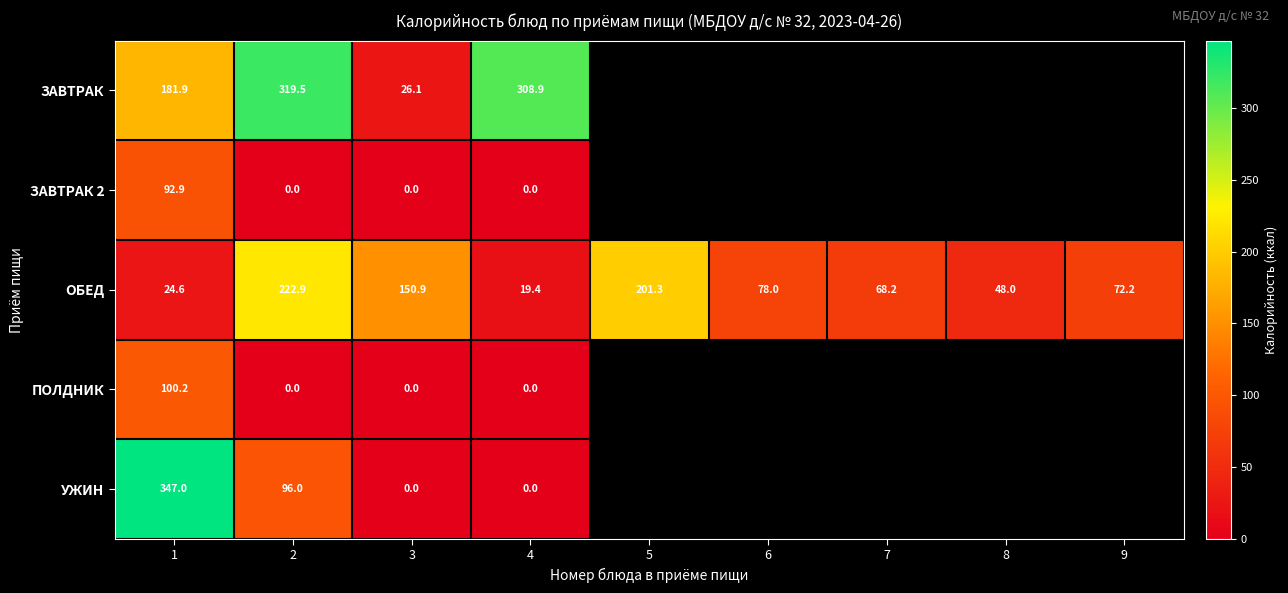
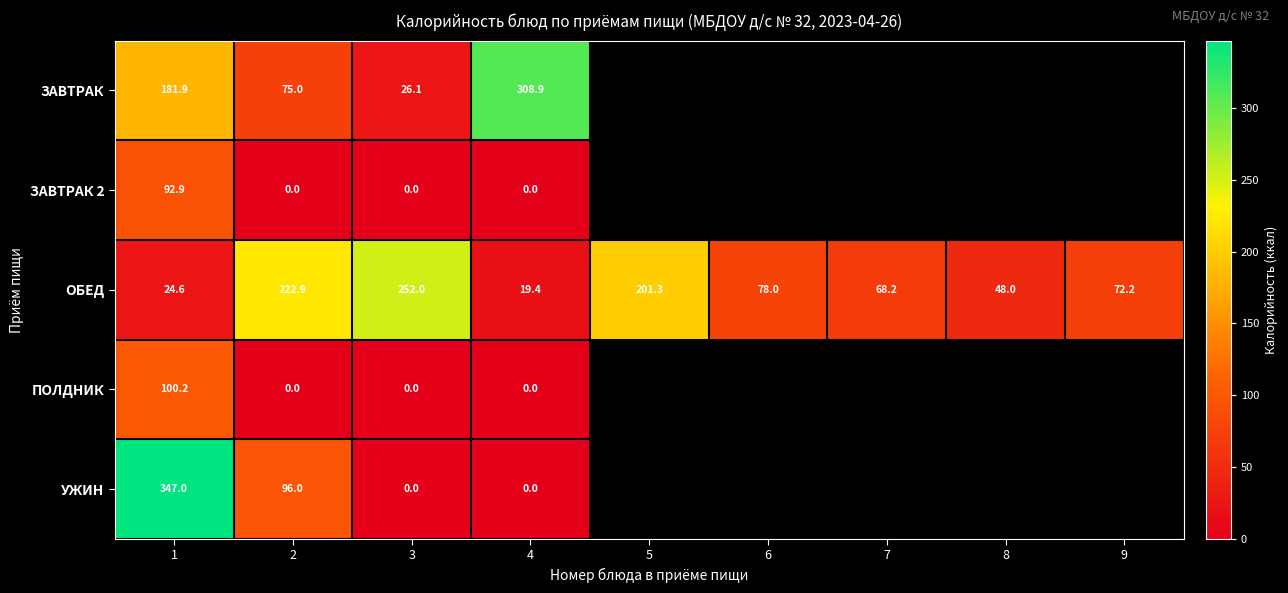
ЗАВТРАК, 2: 319.5 -> 75.0
ОБЕД, 3: 150.9 -> 252.0
